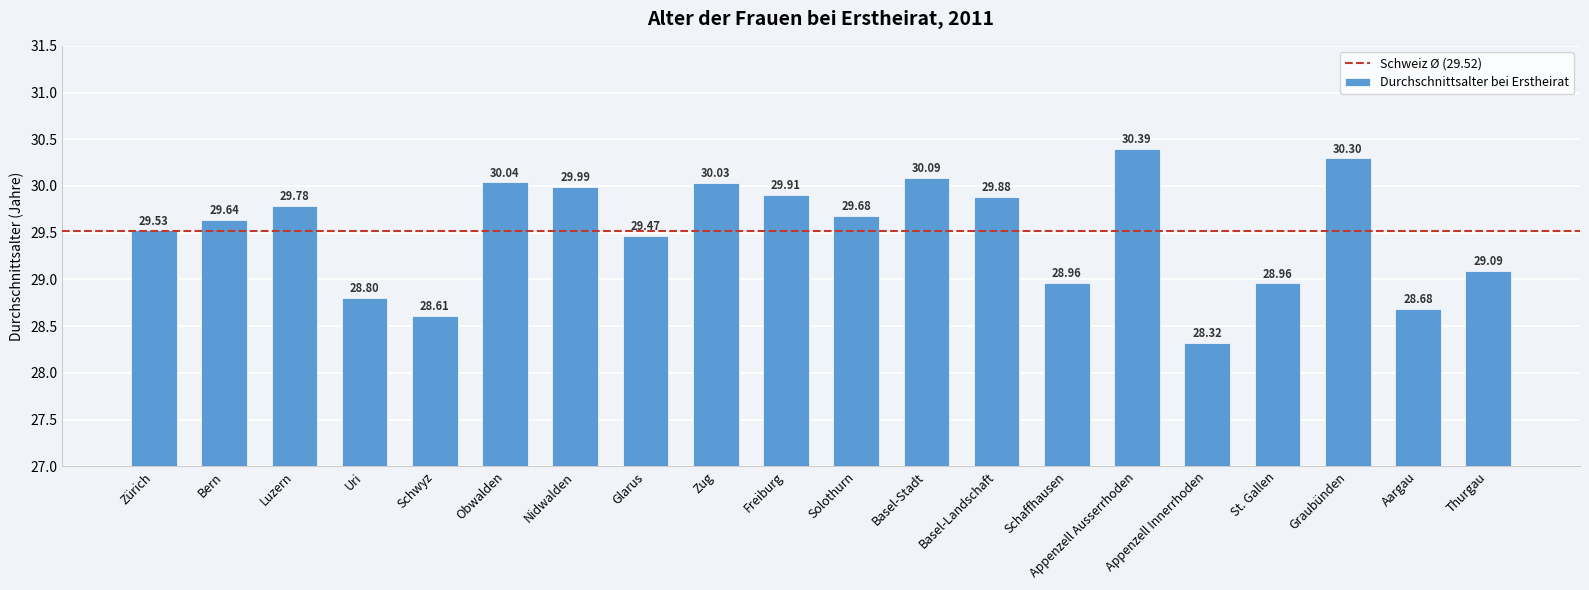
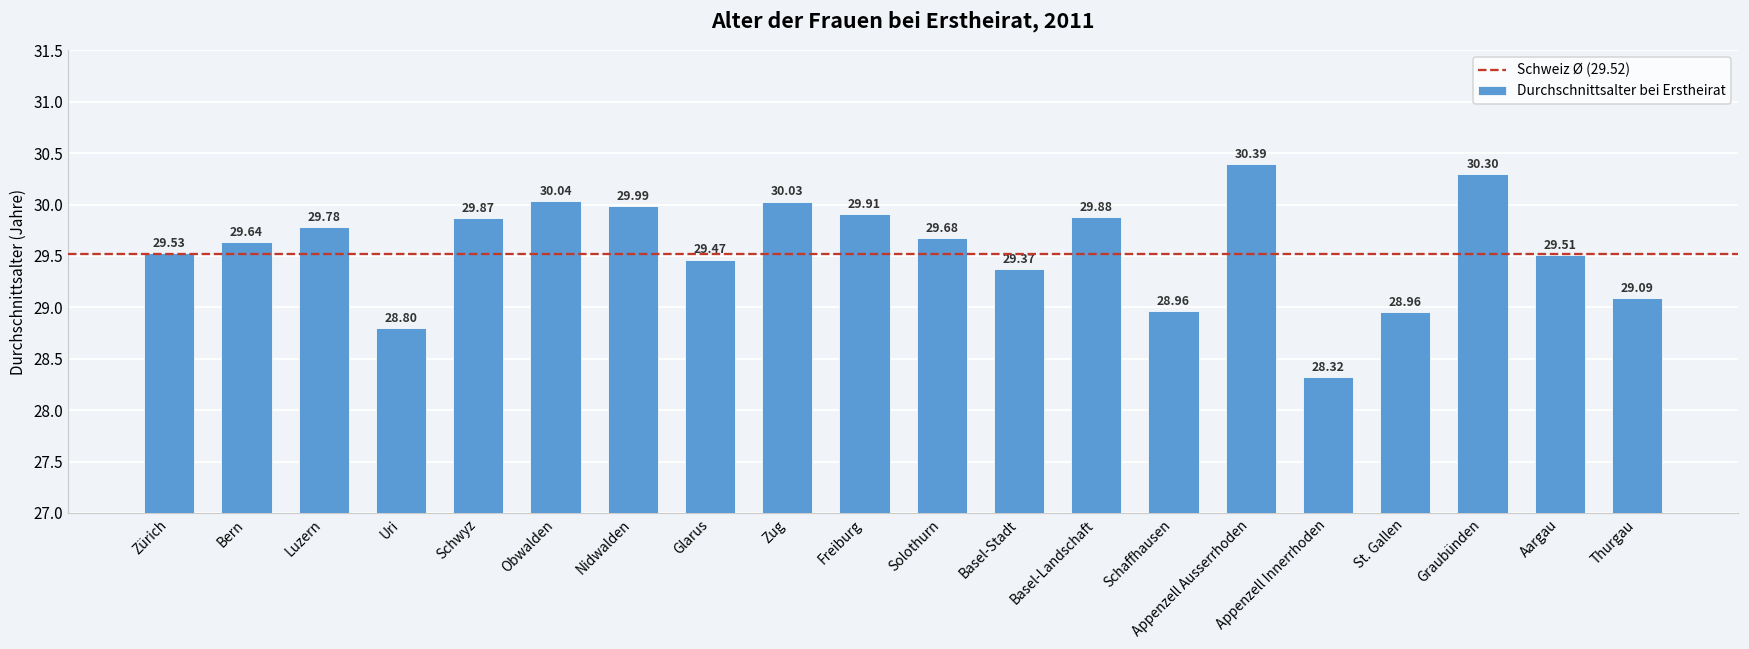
Schwyz: 28.61 -> 29.87
Basel-Stadt: 30.09 -> 29.37
Aargau: 28.68 -> 29.51
